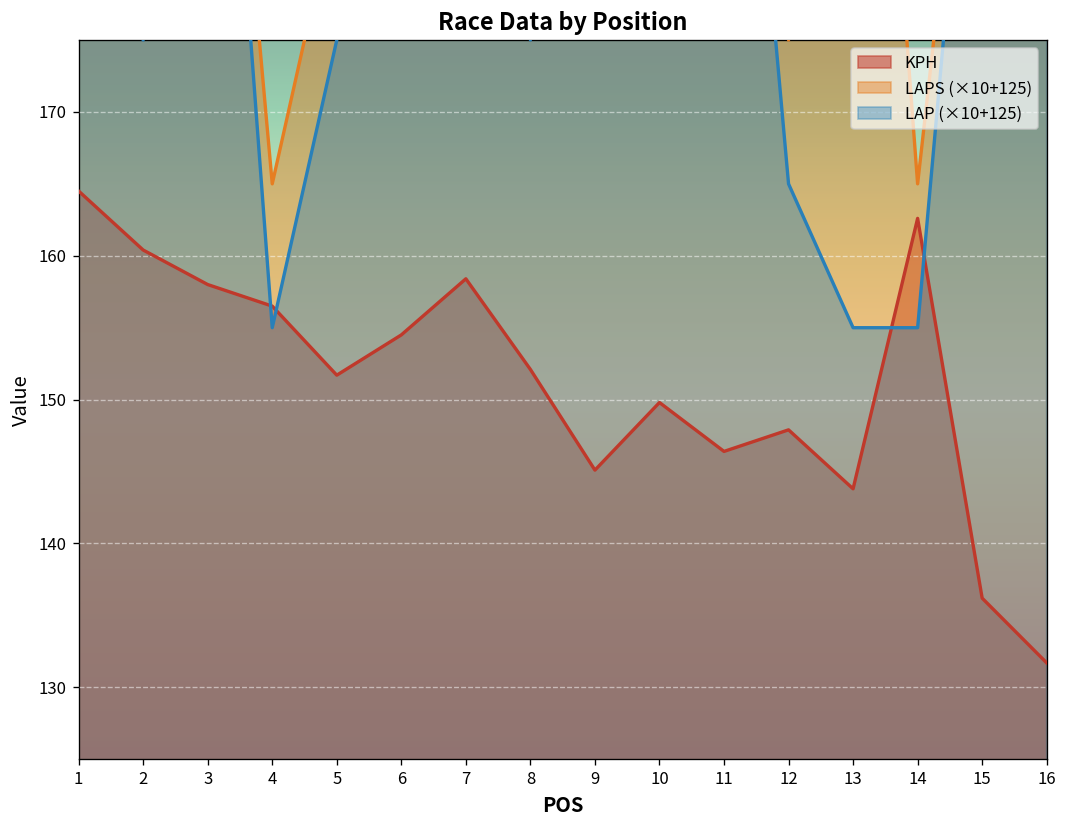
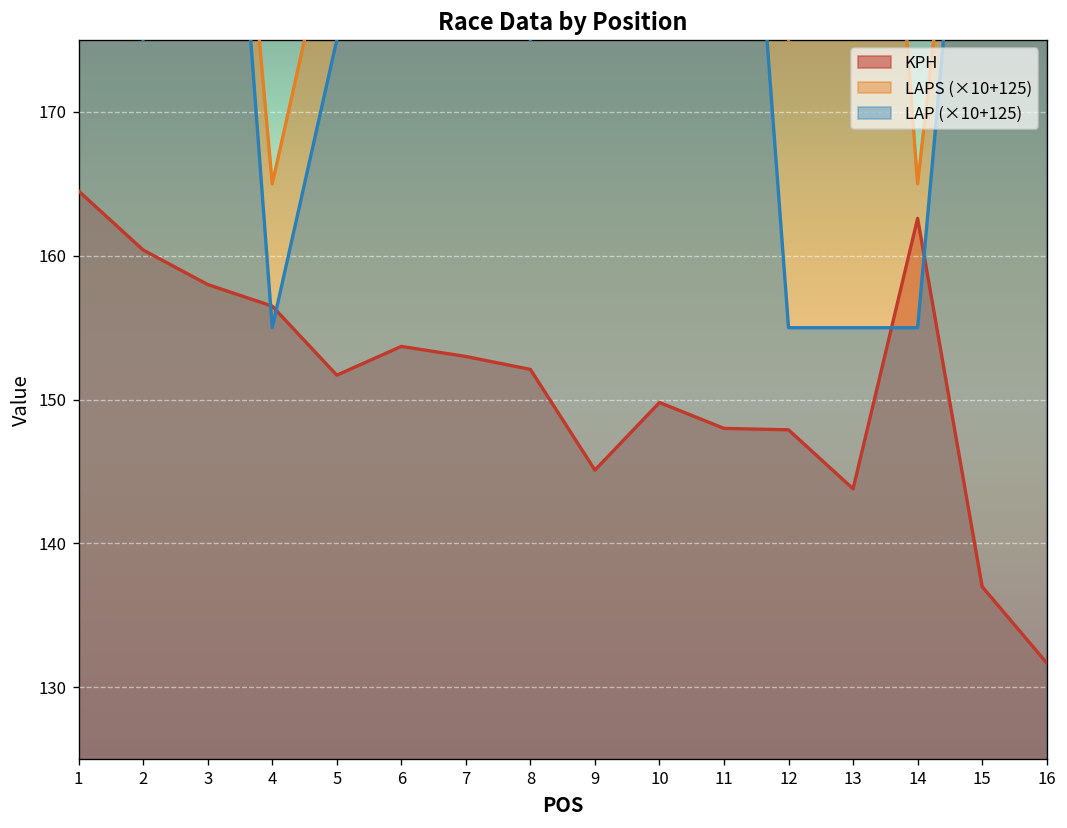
KPH, 6: 154.5 -> 153.7
KPH, 7: 158.4 -> 153.0
KPH, 11: 146.4 -> 148.0
LAP (×10+125), 12: 165.0 -> 155.0
KPH, 15: 136.2 -> 137.0
